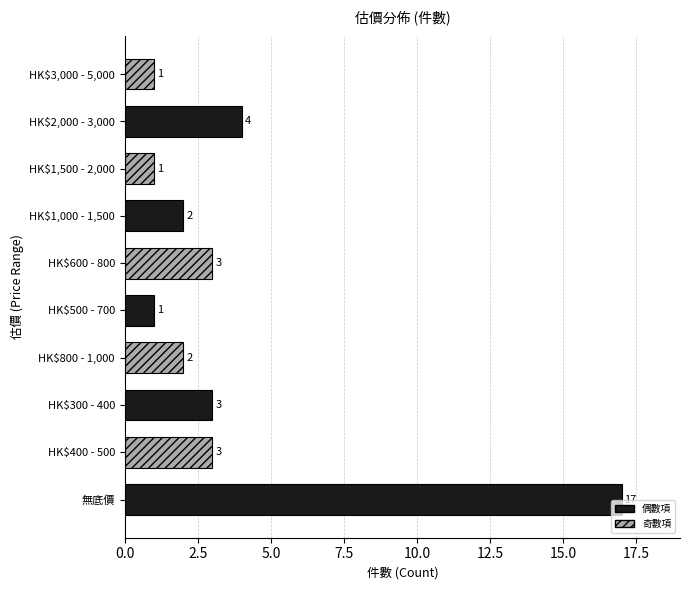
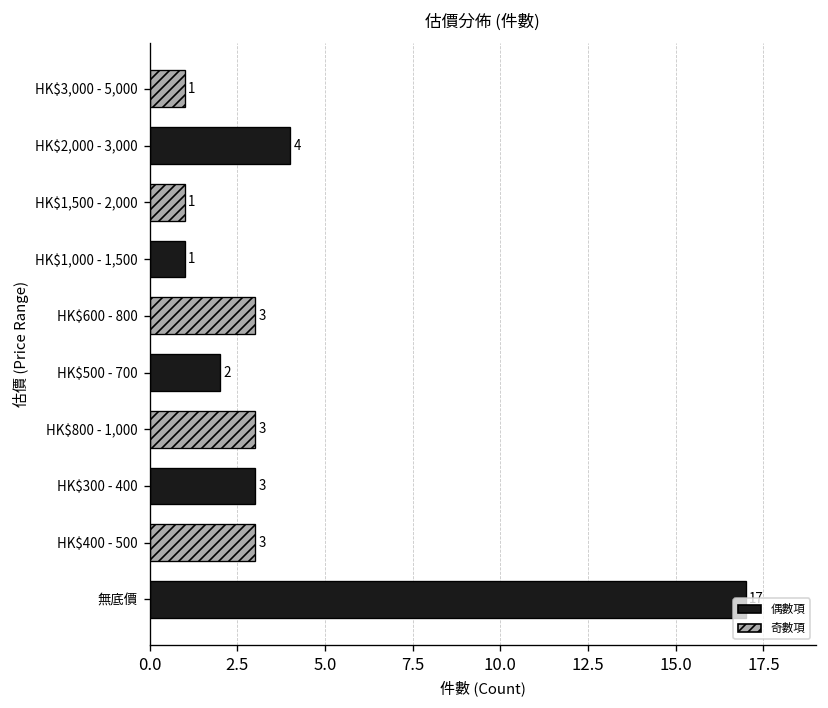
HK$1,000 - 1,500: 2 -> 1
HK$500 - 700: 1 -> 2
HK$800 - 1,000: 2 -> 3
